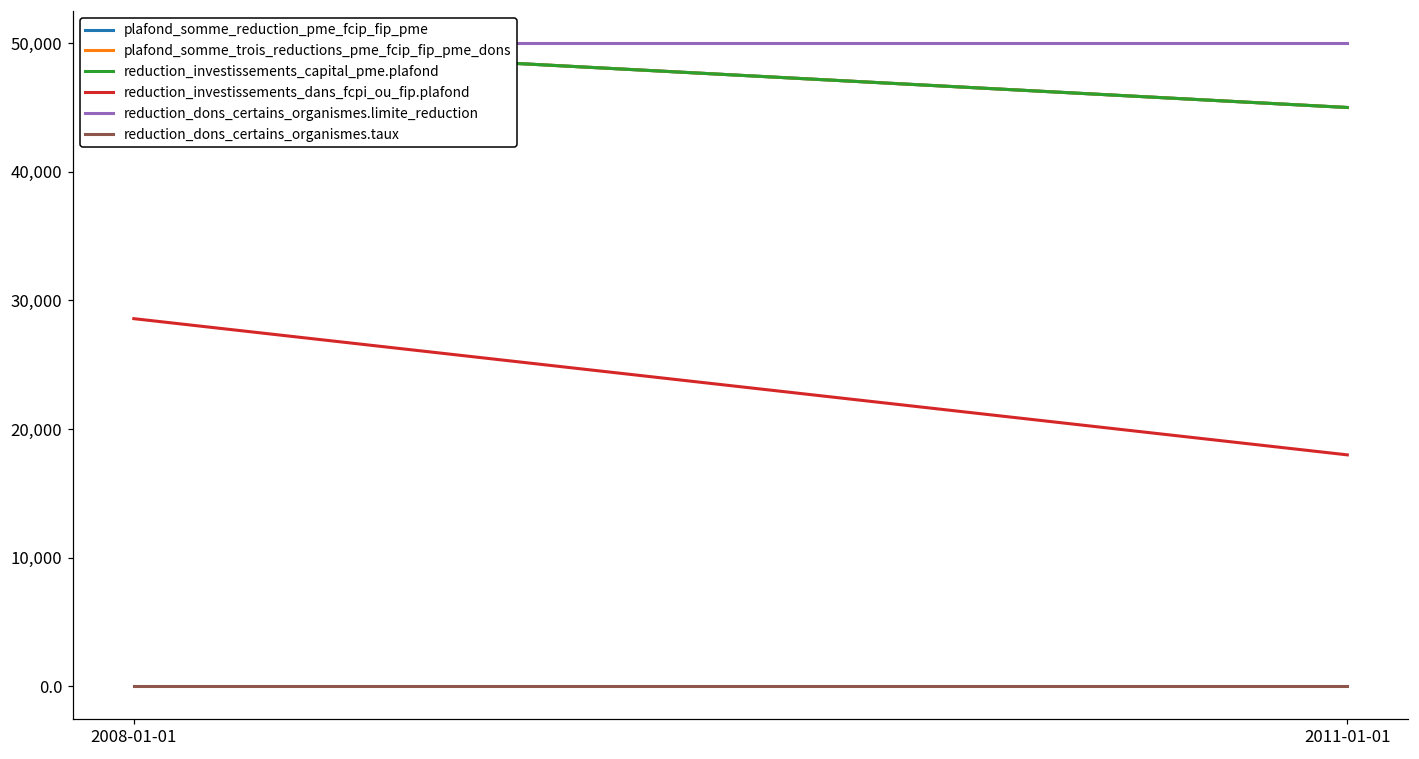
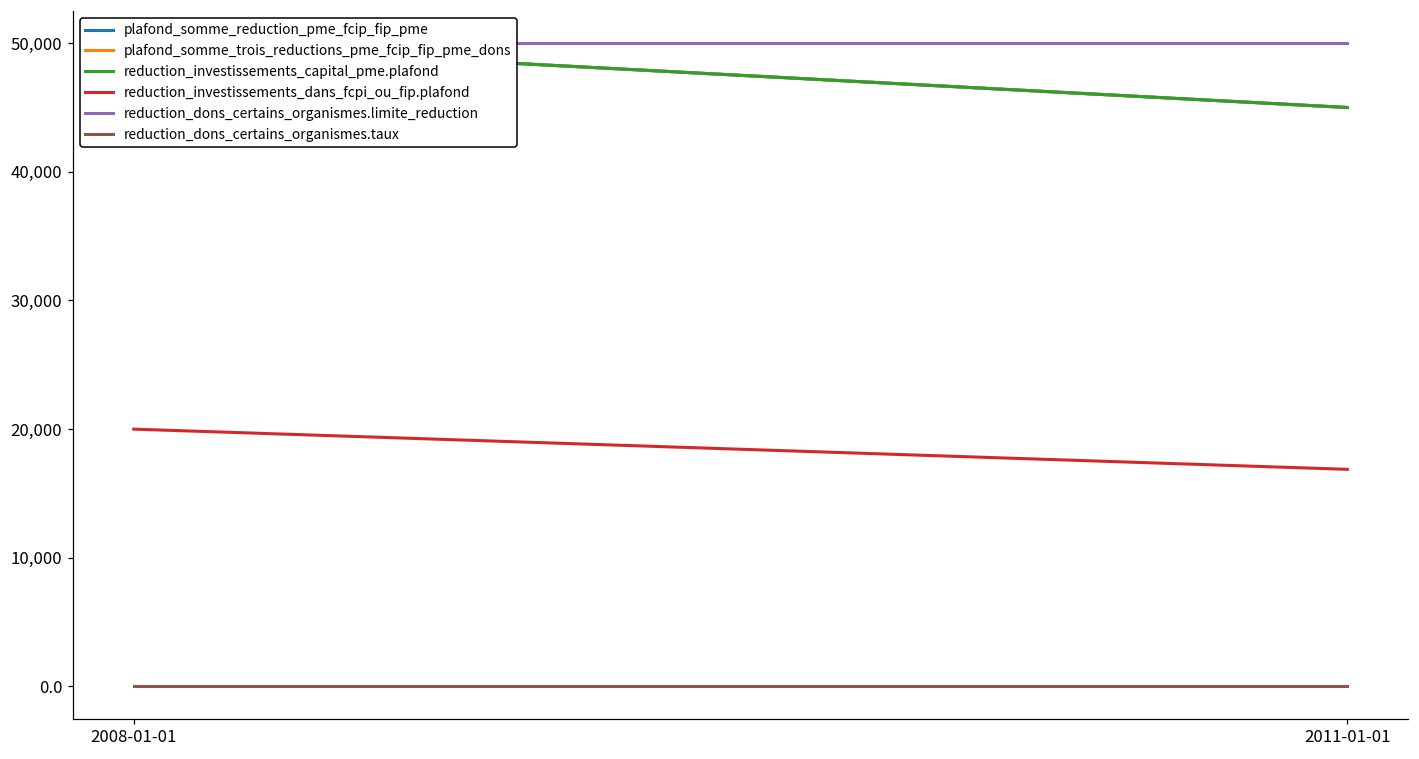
reduction_investissements_dans_fcpi_ou_fip.plafond, 2008-01-01: 28,600 -> 20,000
reduction_investissements_dans_fcpi_ou_fip.plafond, 2011-01-01: 18,000 -> 16,900
